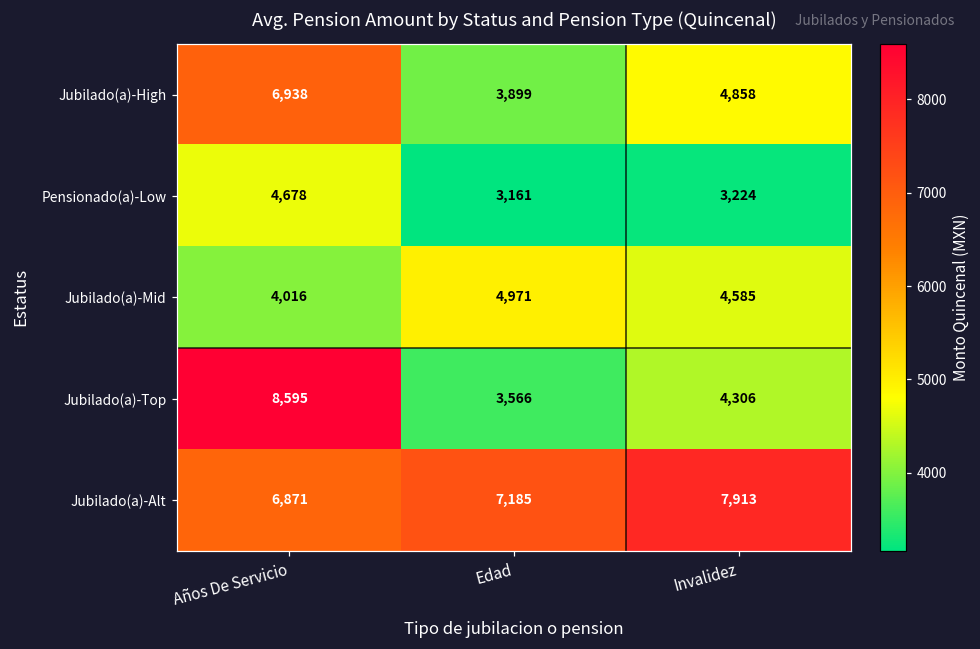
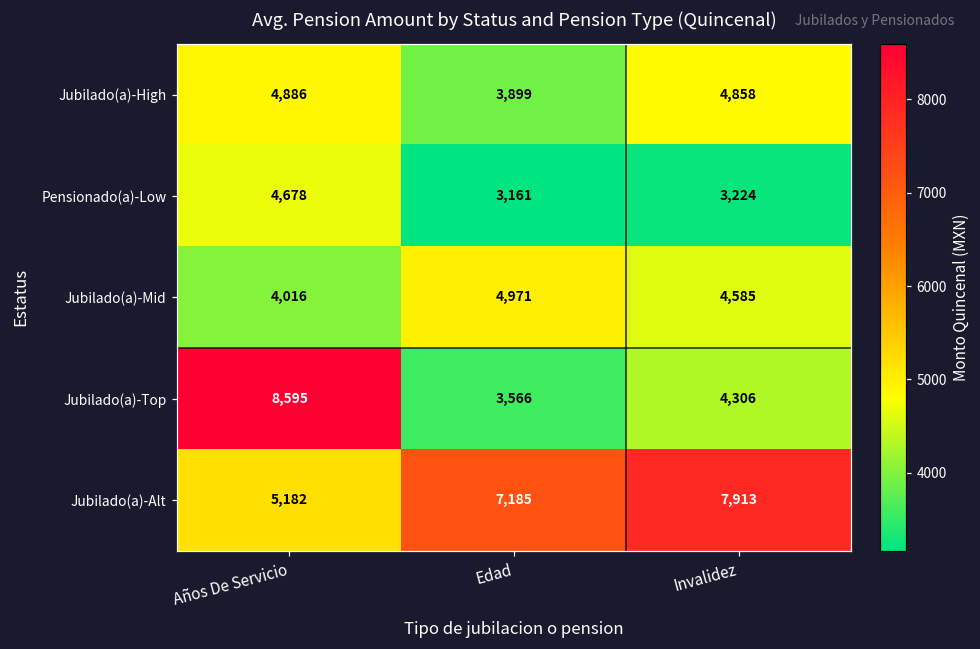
Jubilado(a)-High, Años De Servicio: 6,938 -> 4,886
Jubilado(a)-Alt, Años De Servicio: 6,871 -> 5,182
